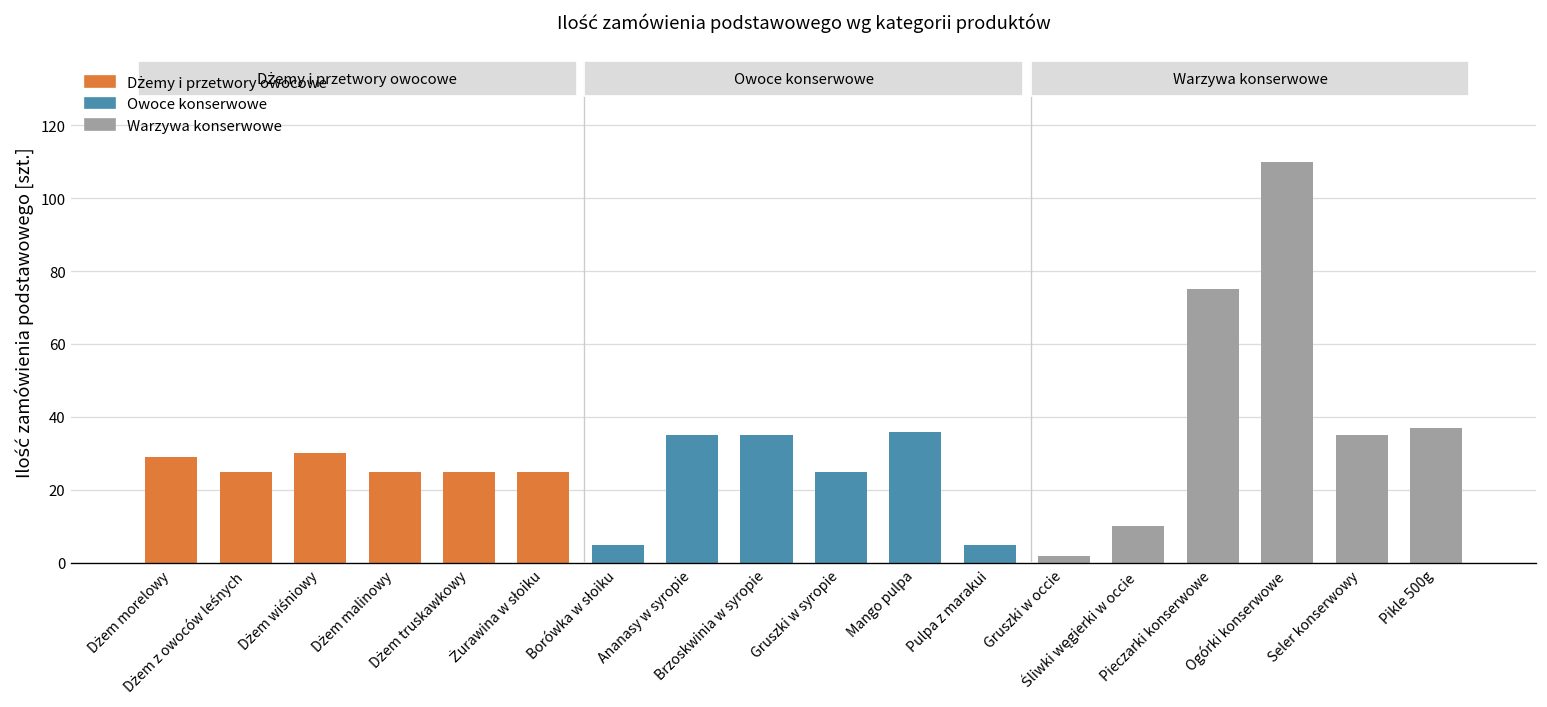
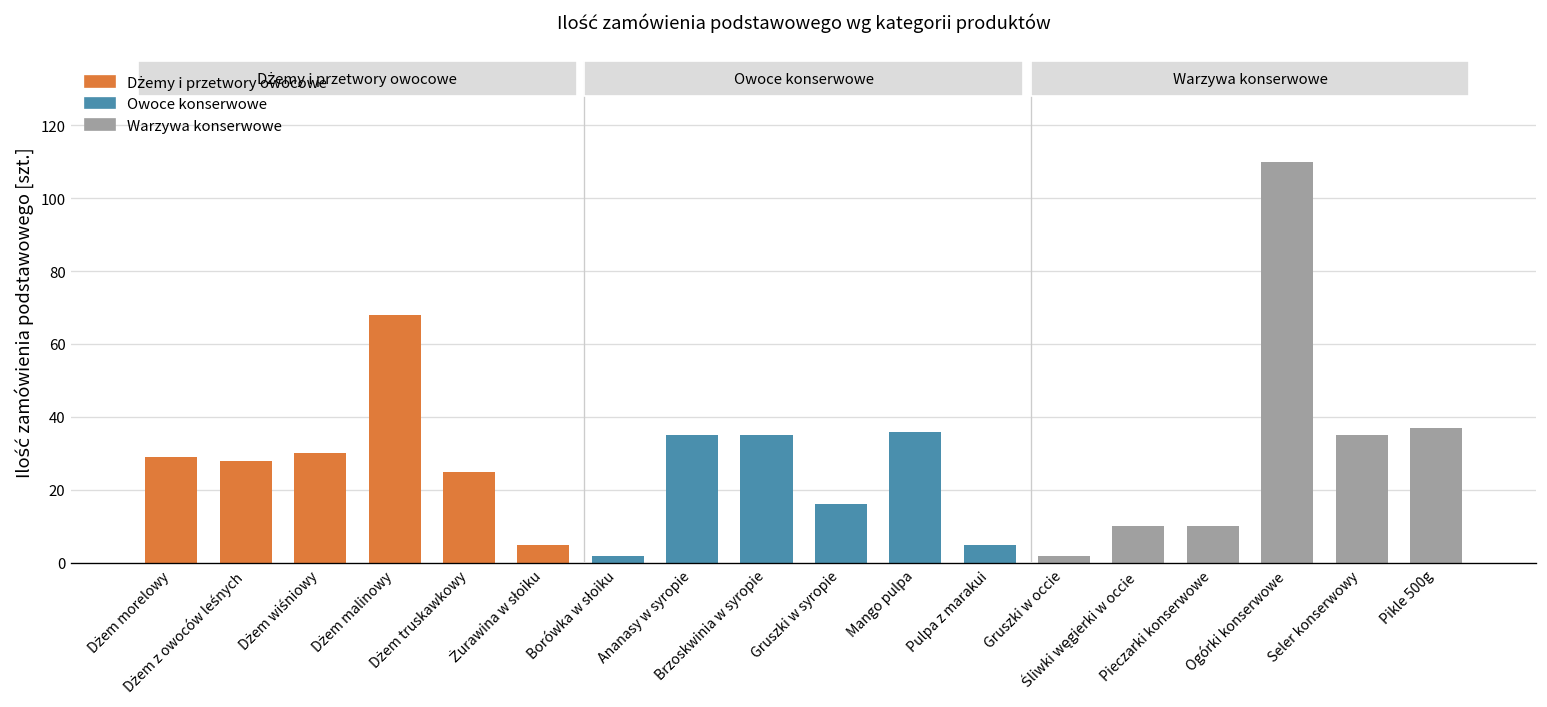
Dżem z owoców leśnych: 25 -> 28
Dżem malinowy: 25 -> 68
Żurawina w słoiku: 25 -> 5
Borówka w słoiku: 5 -> 2
Gruszki w syropie: 25 -> 16
Pieczarki konserwowe: 75 -> 10
